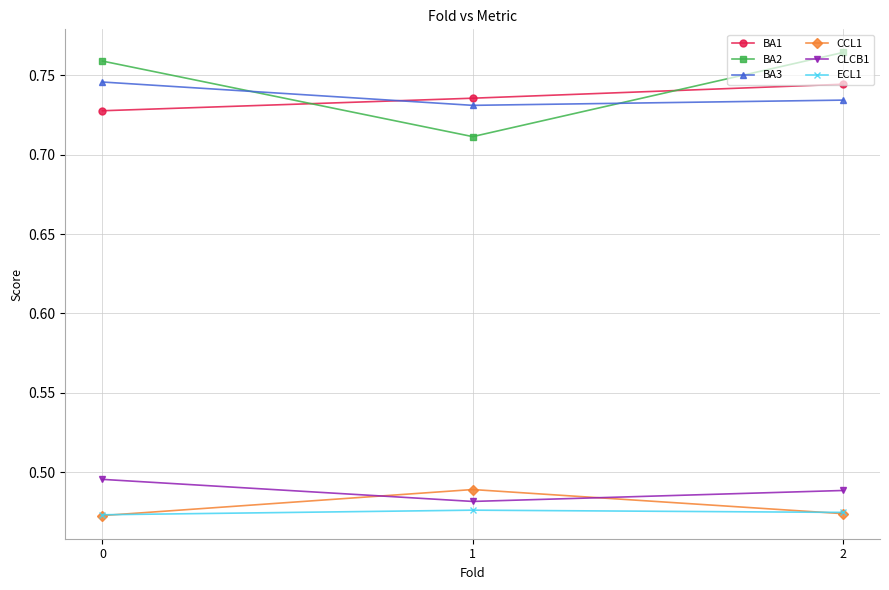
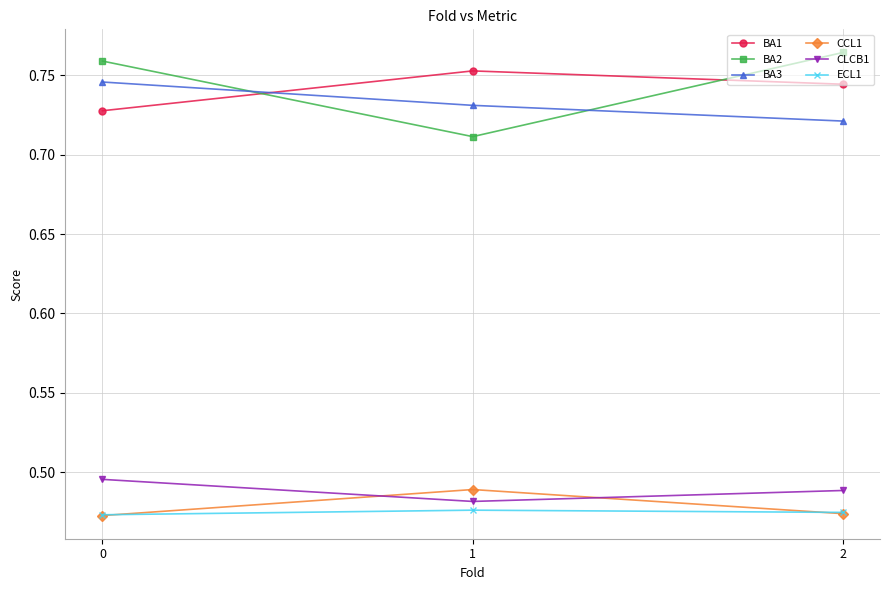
BA1, 1: 0.736 -> 0.753
BA3, 2: 0.734 -> 0.721
